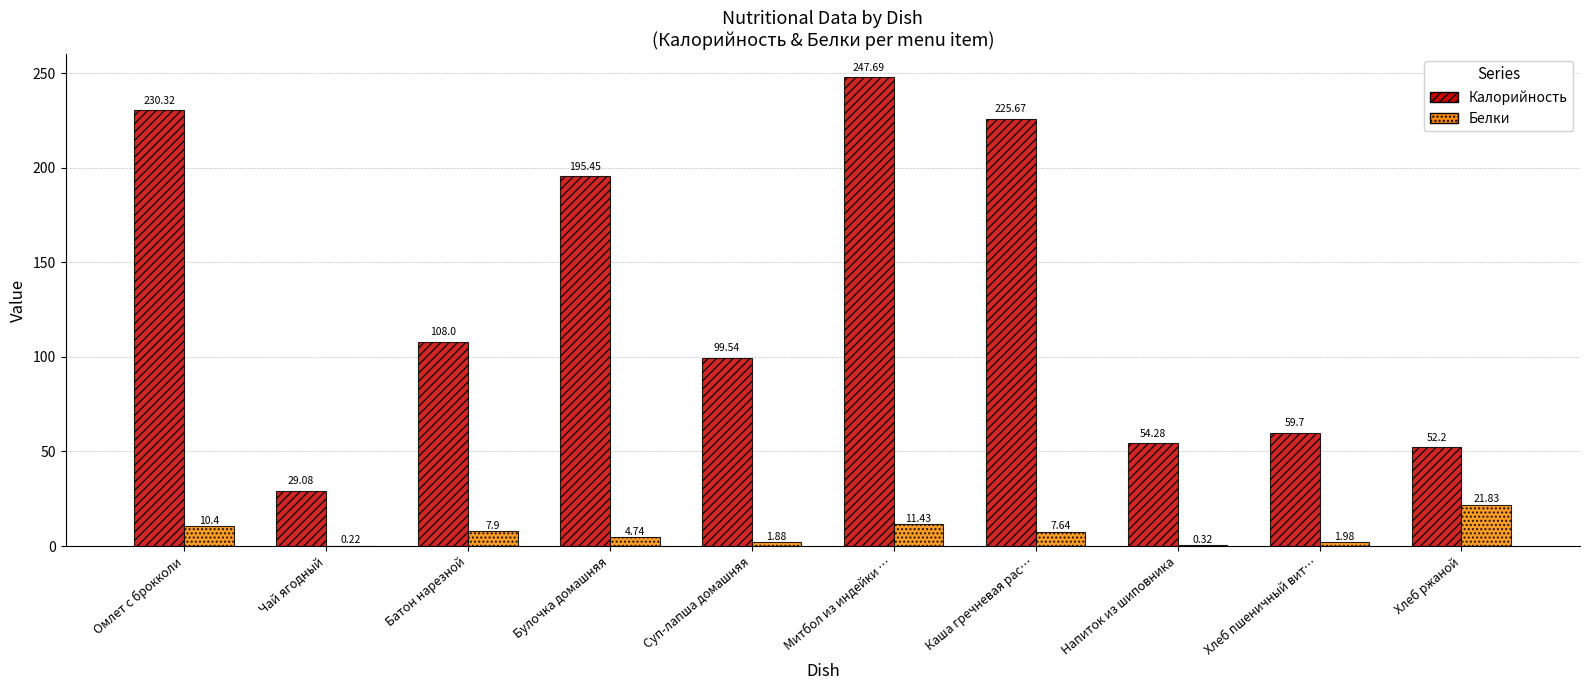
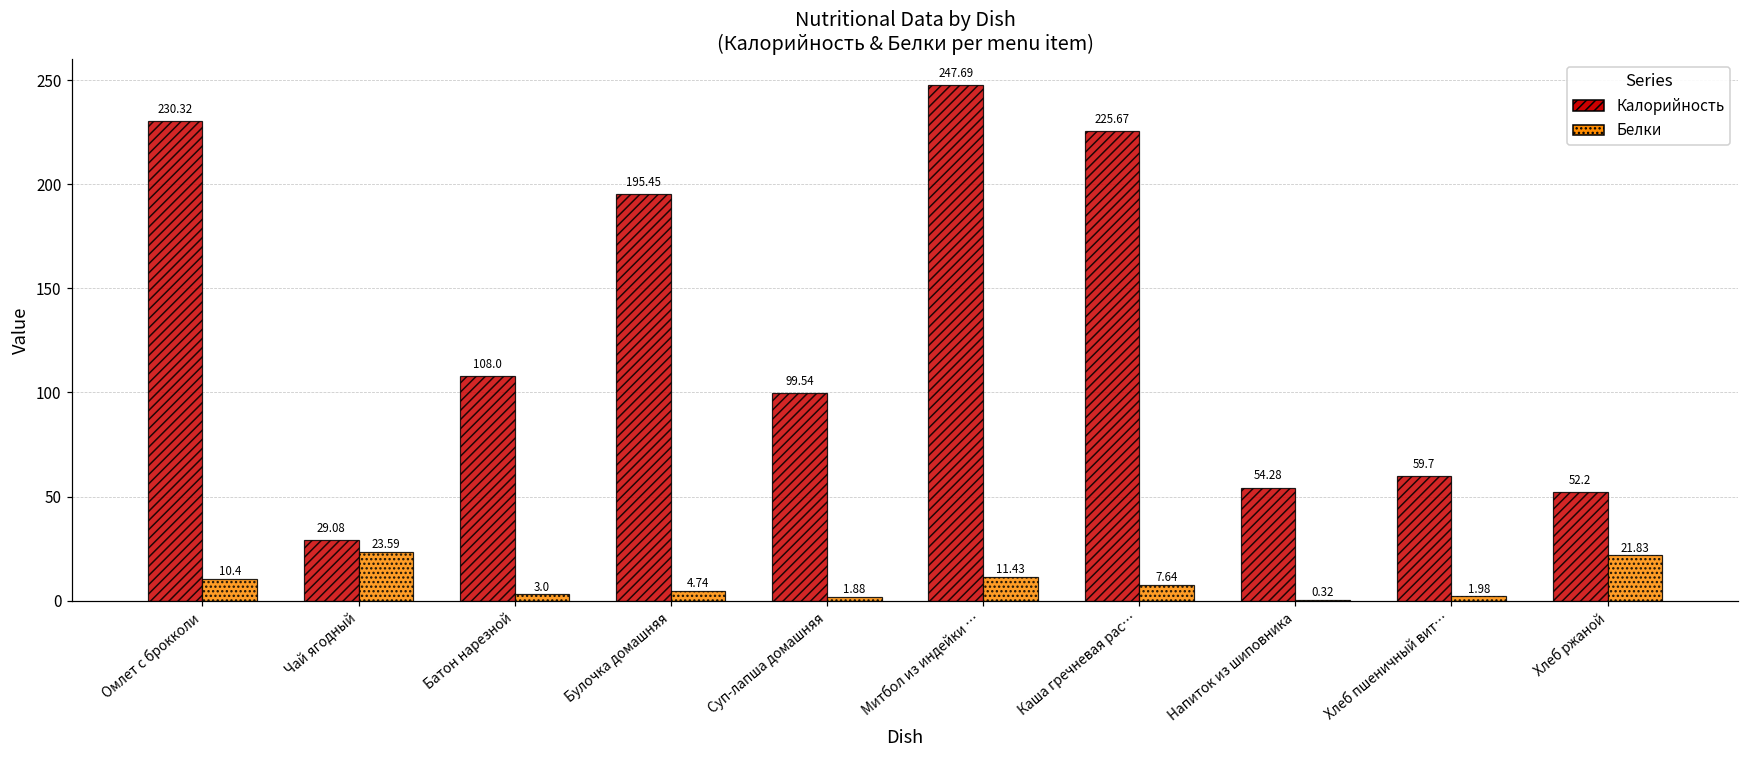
Белки, Чай ягодный: 0.22 -> 23.59
Белки, Батон нарезной: 7.9 -> 3.0
